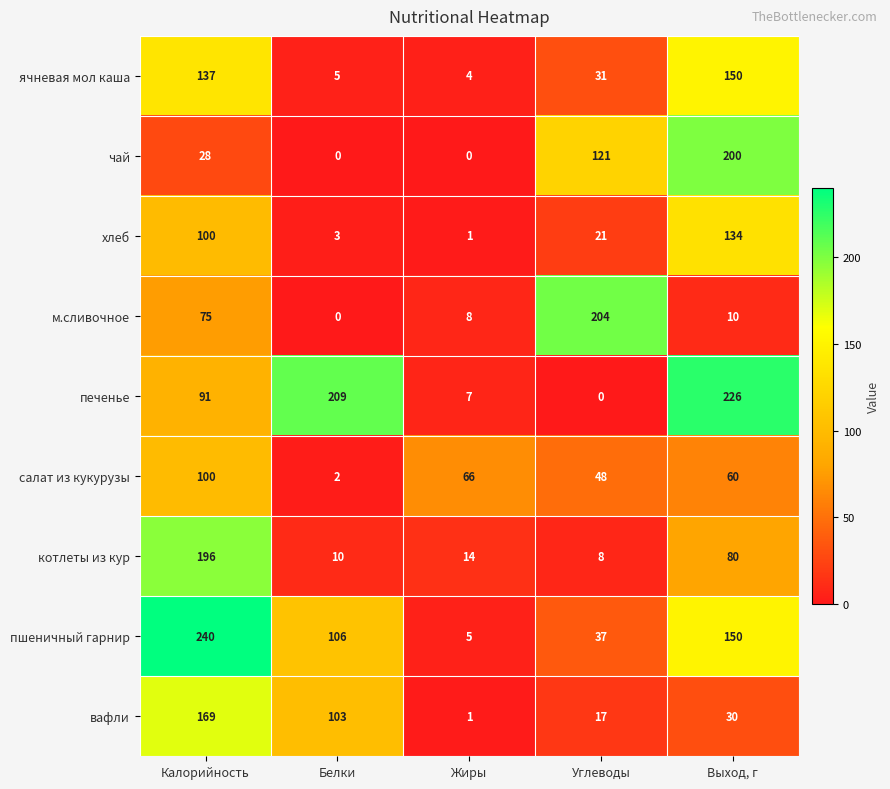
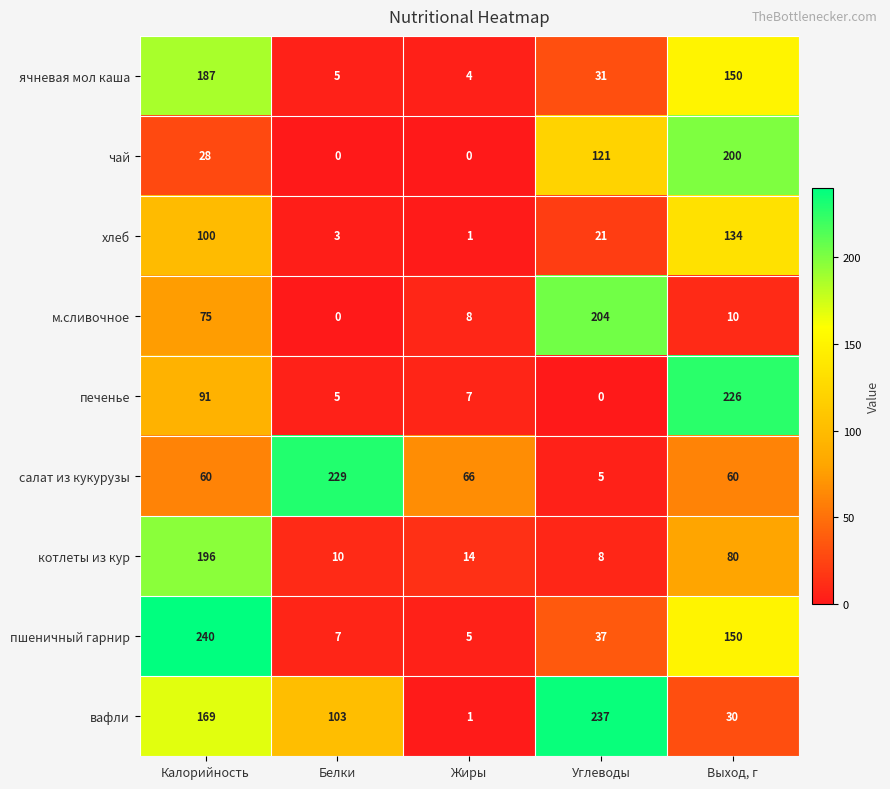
ячневая мол каша, Калорийность: 137 -> 187
печенье, Белки: 209 -> 5
салат из кукурузы, Калорийность: 100 -> 60
салат из кукурузы, Белки: 2 -> 229
салат из кукурузы, Углеводы: 48 -> 5
пшеничный гарнир, Белки: 106 -> 7
вафли, Углеводы: 17 -> 237
